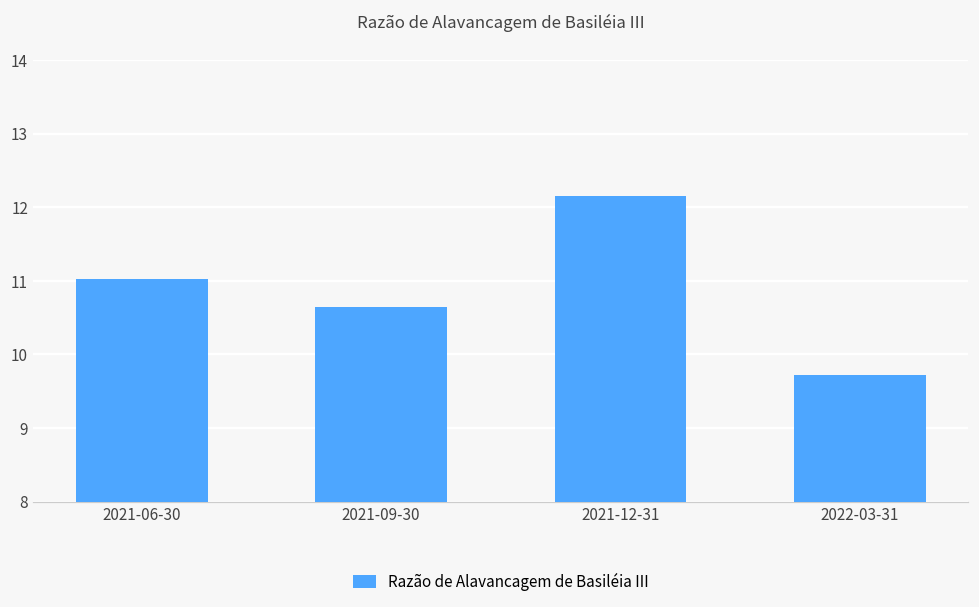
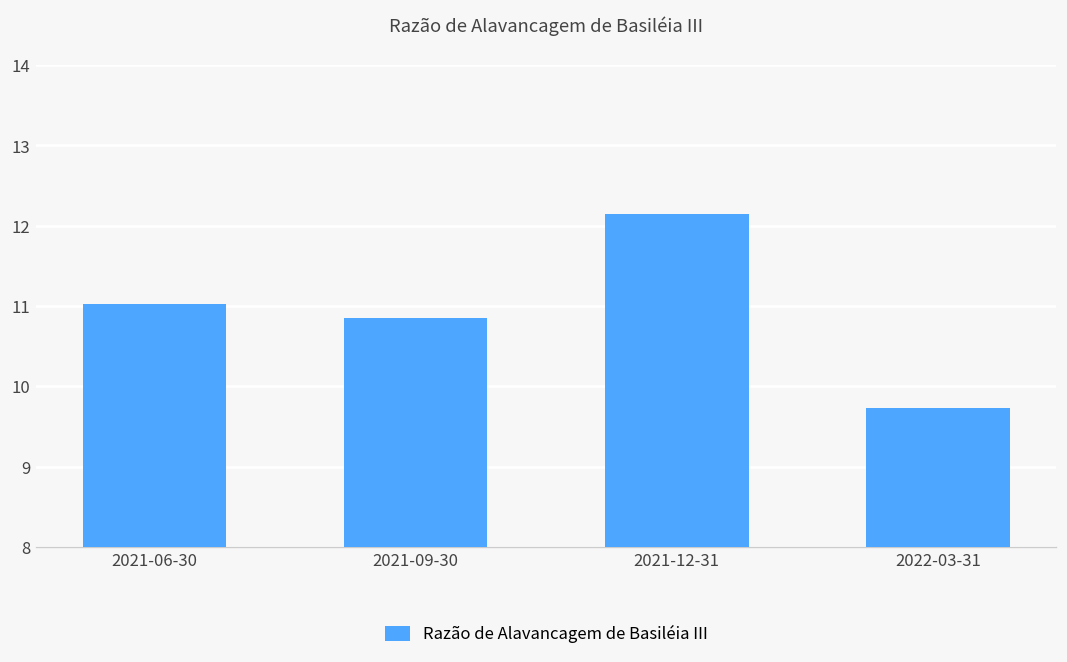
2021-09-30: 10.6 -> 10.9
